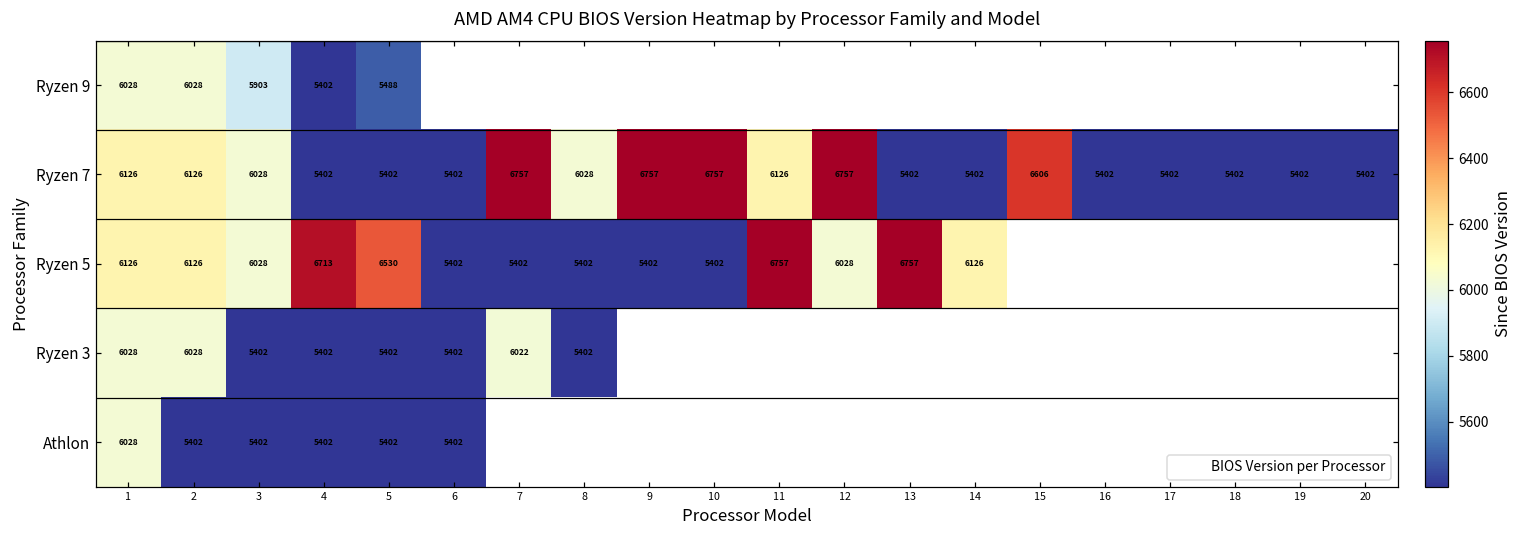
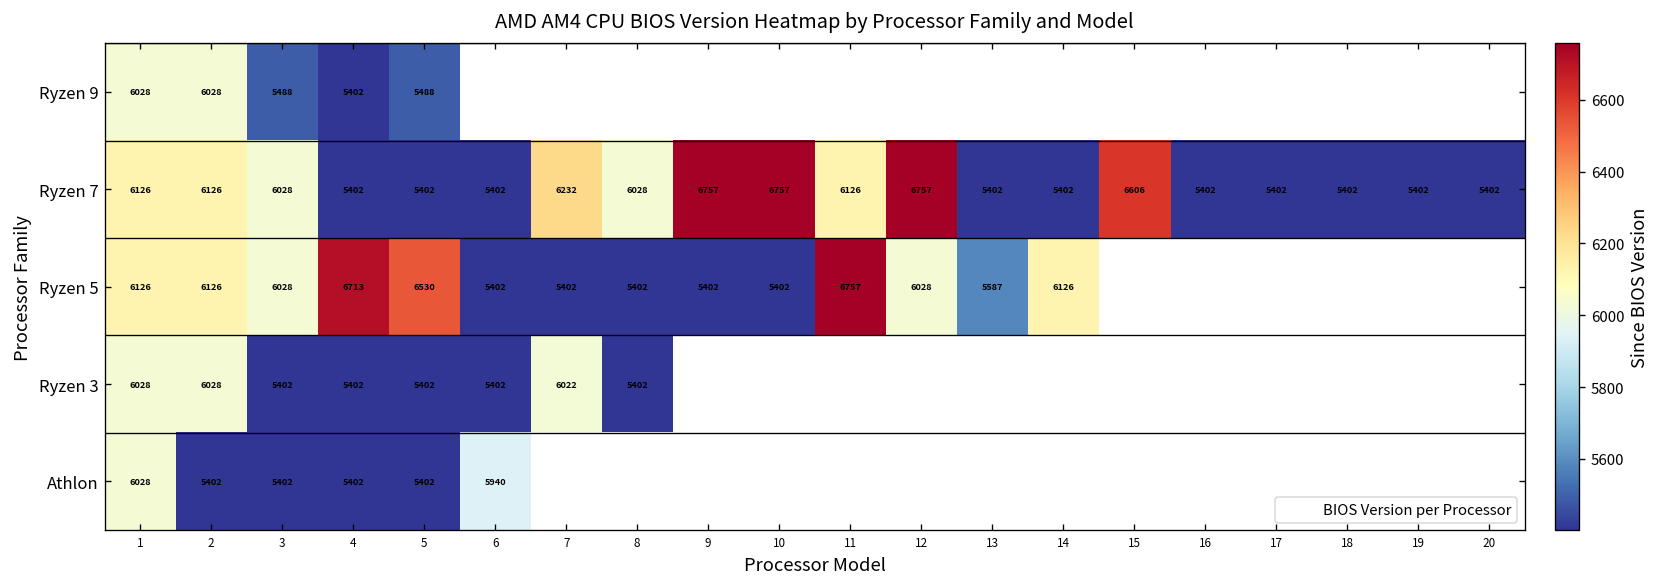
Ryzen 9, 3: 5903 -> 5488
Ryzen 7, 7: 6757 -> 6232
Ryzen 5, 13: 6757 -> 5587
Athlon, 6: 5402 -> 5940
